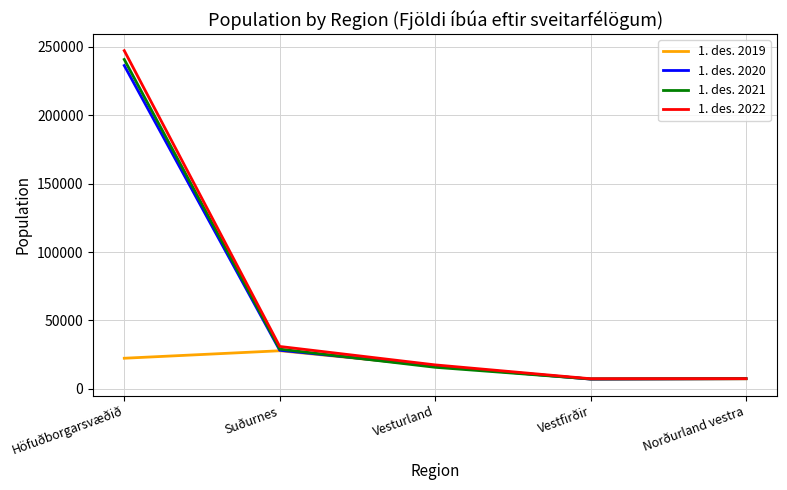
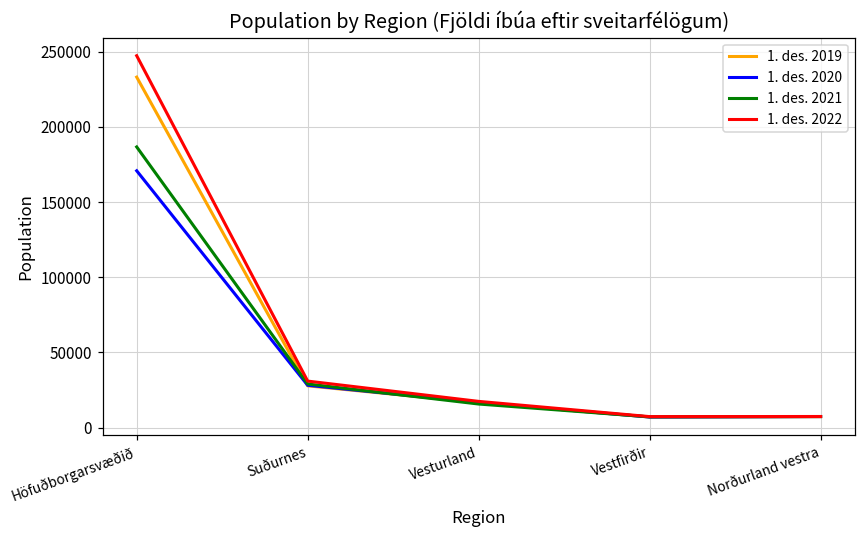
1. des. 2019, Höfuðborgarsvæðið: 22000 -> 233000
1. des. 2020, Höfuðborgarsvæðið: 236000 -> 171000
1. des. 2021, Höfuðborgarsvæðið: 241000 -> 187000
